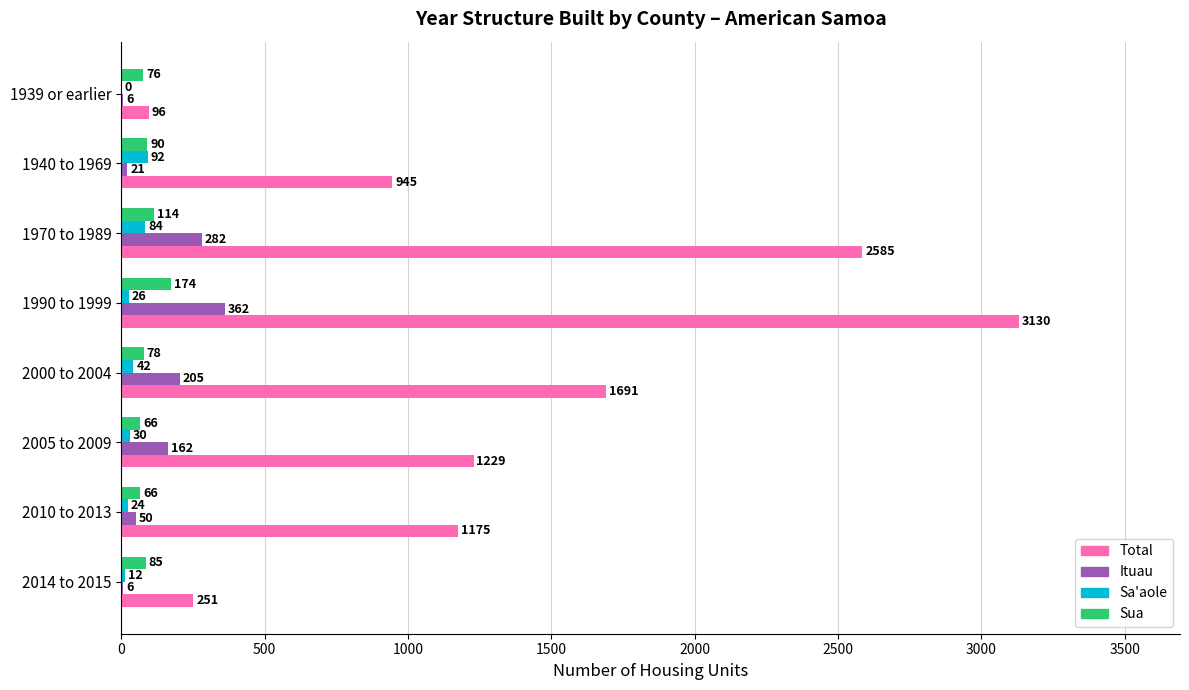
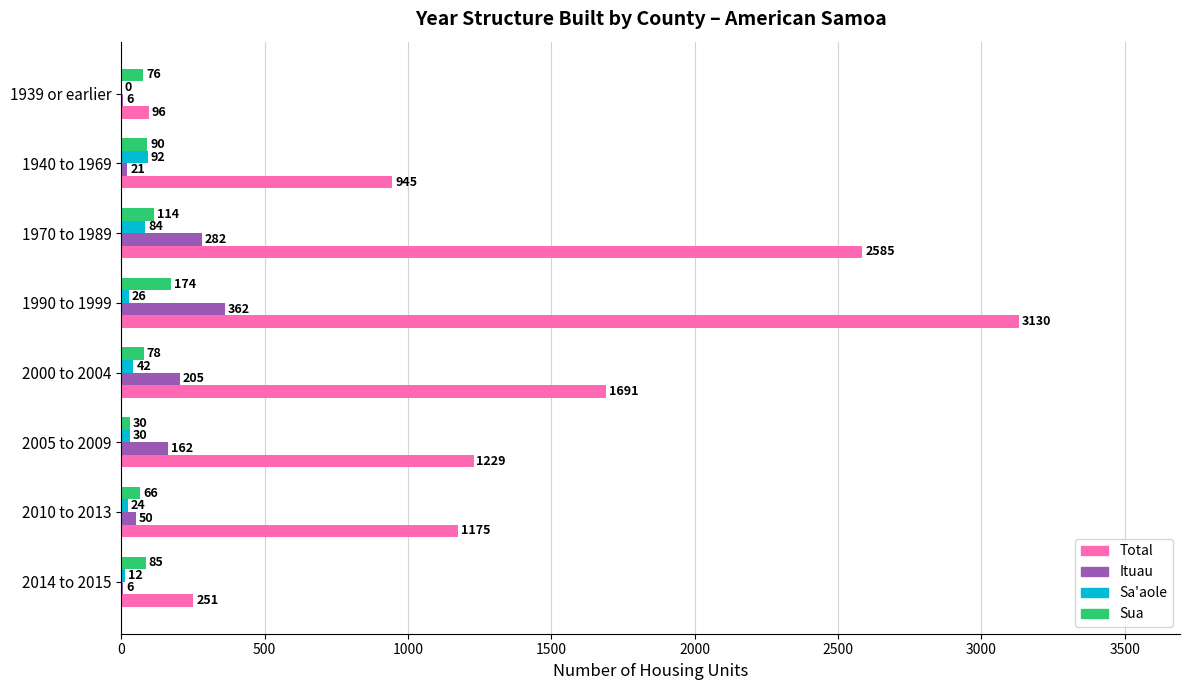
Sua, 2005 to 2009: 66 -> 30
